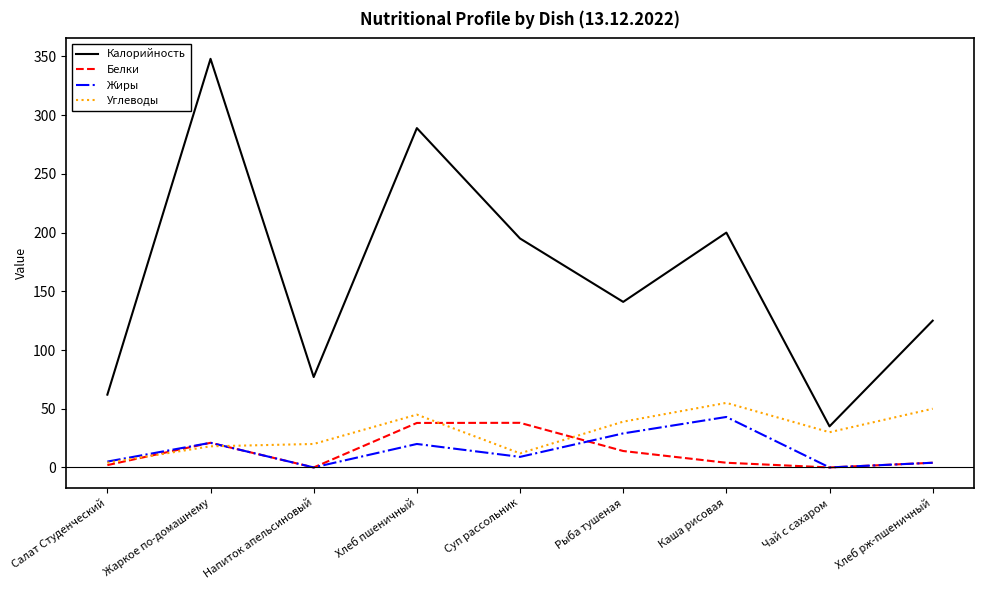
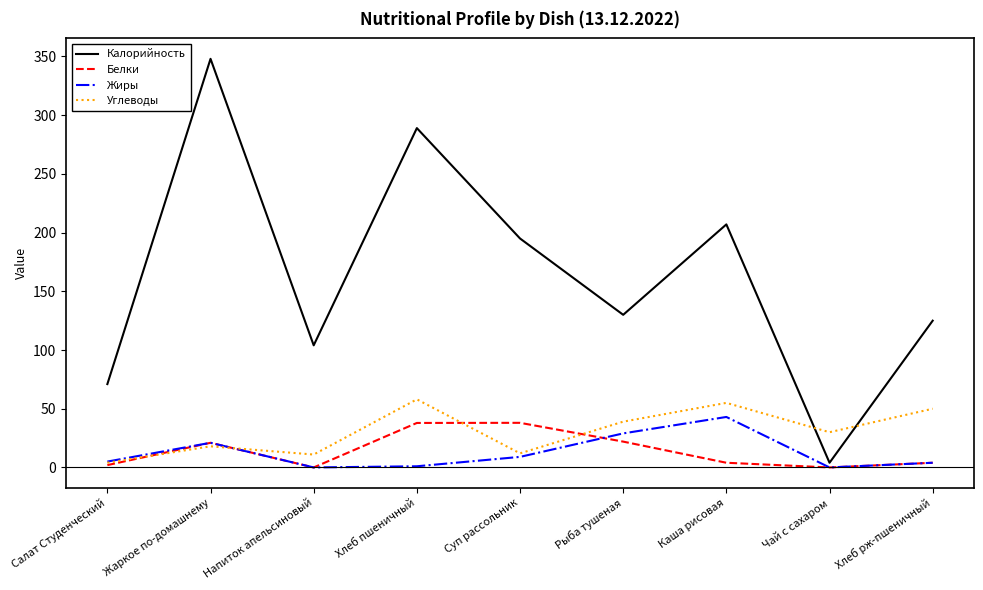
Калорийность, Салат Студенческий: 62 -> 71
Калорийность, Напиток апельсиновый: 77 -> 104
Углеводы, Напиток апельсиновый: 20 -> 11
Жиры, Хлеб пшеничный: 20 -> 1
Углеводы, Хлеб пшеничный: 45 -> 58
Калорийность, Рыба тушеная: 141 -> 130
Белки, Рыба тушеная: 14 -> 22
Калорийность, Каша рисовая: 200 -> 207
Калорийность, Чай с сахаром: 35 -> 4
